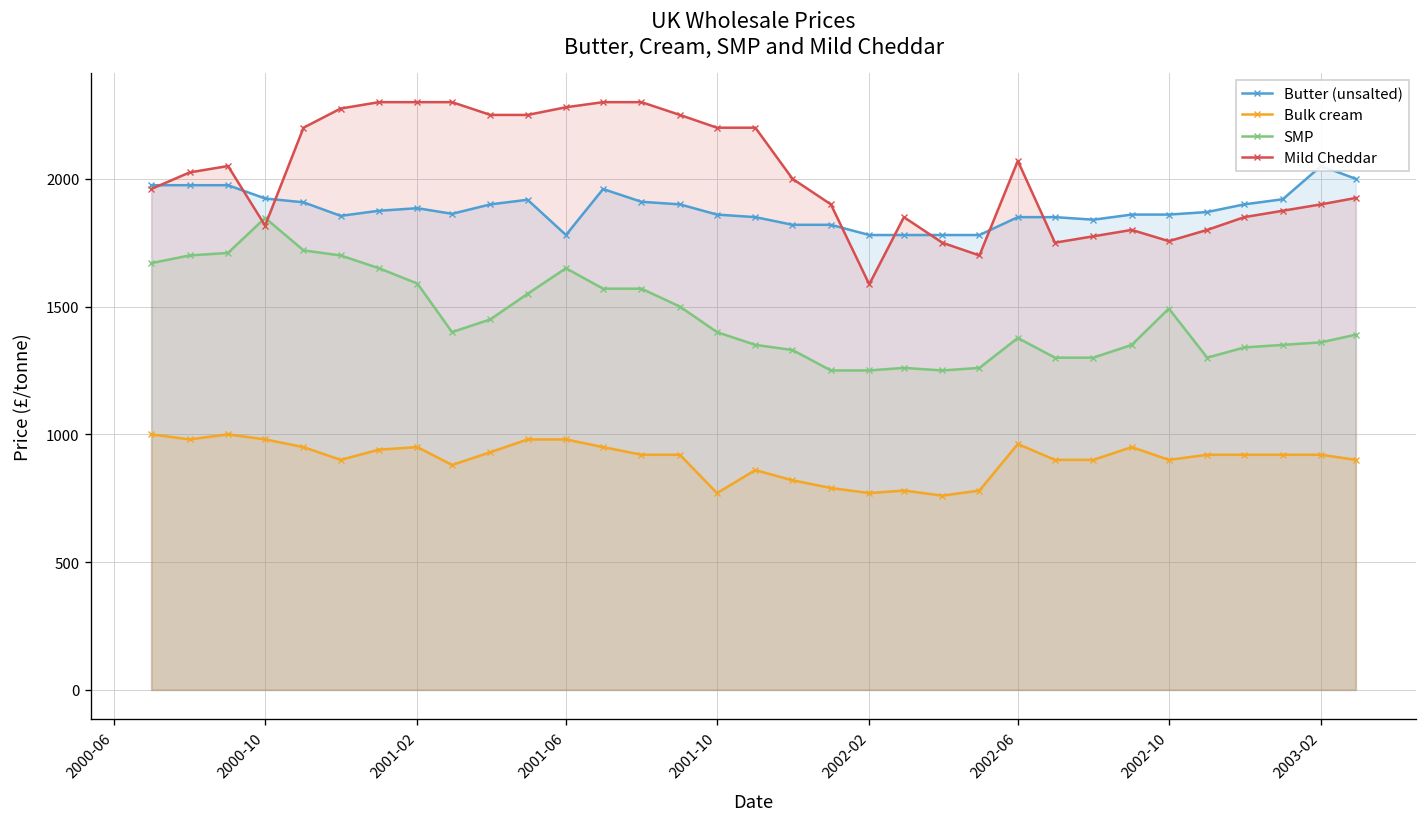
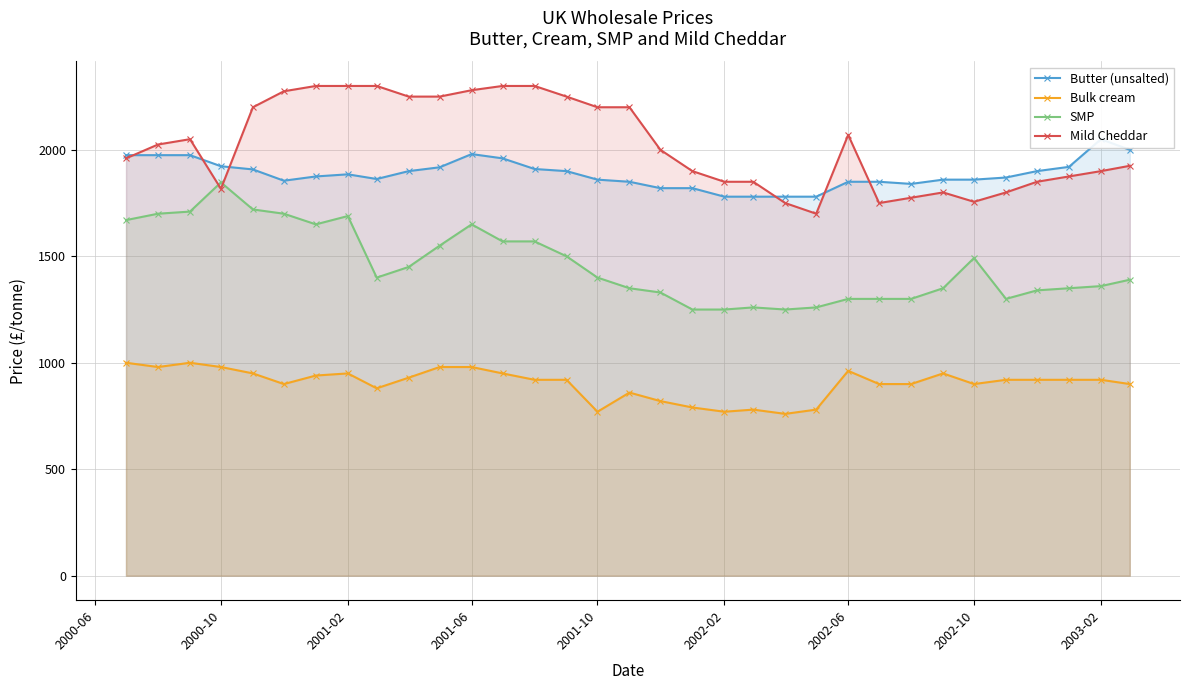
SMP, 2001-02: 1590 -> 1690
Butter (unsalted), 2001-06: 1780 -> 1980
Mild Cheddar, 2002-02: 1590 -> 1850
SMP, 2002-06: 1380 -> 1300
